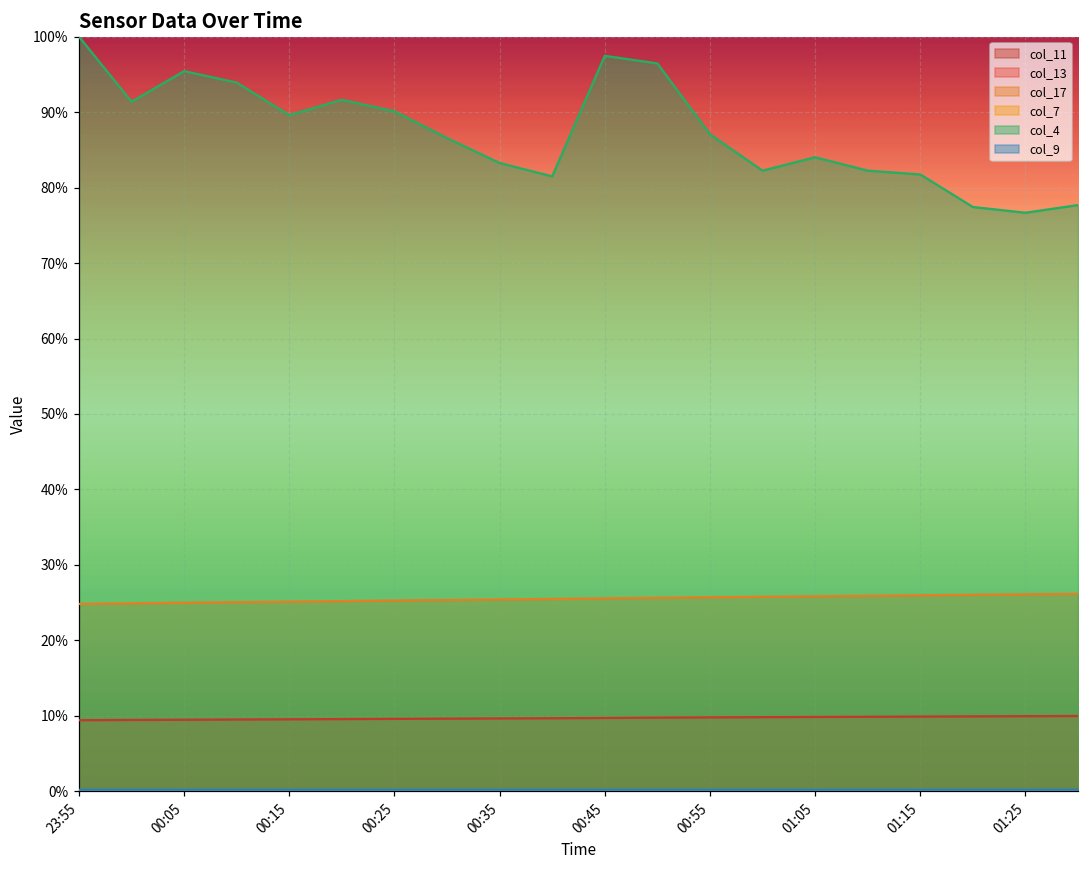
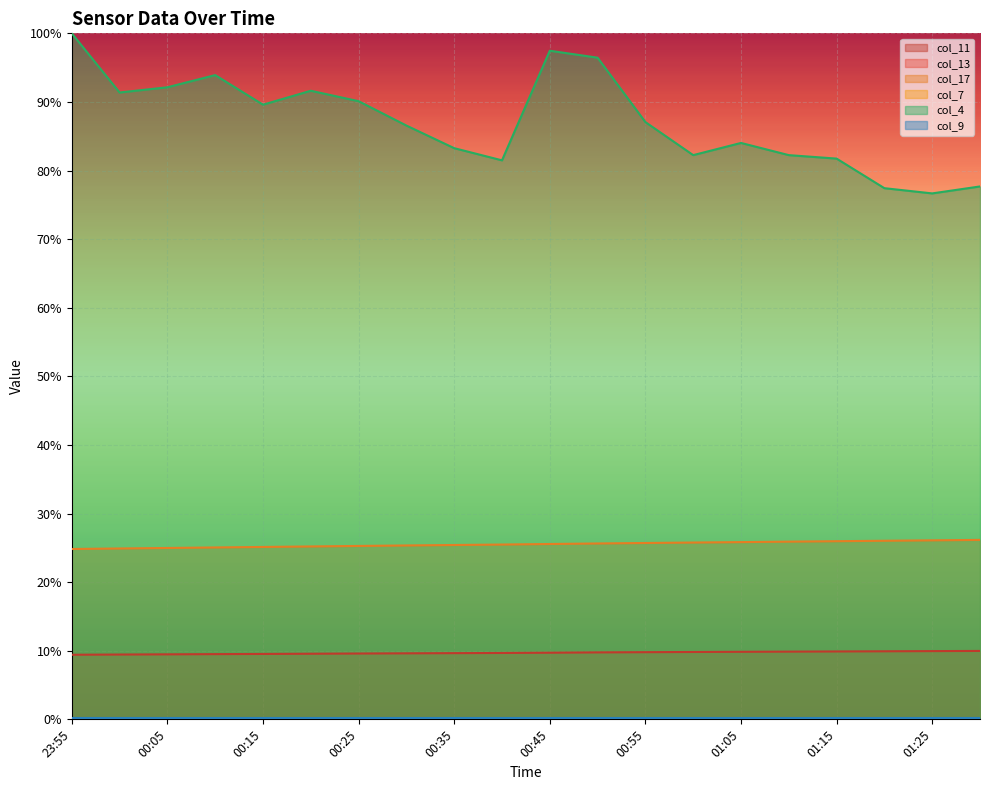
col_4, 00:05: 95% -> 92%
